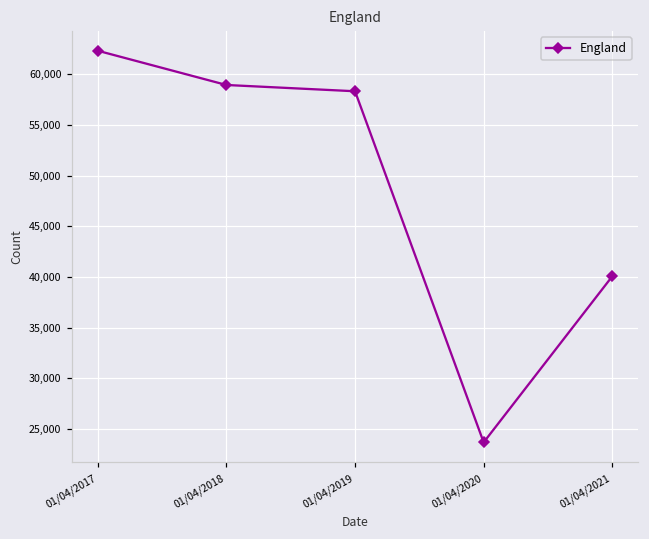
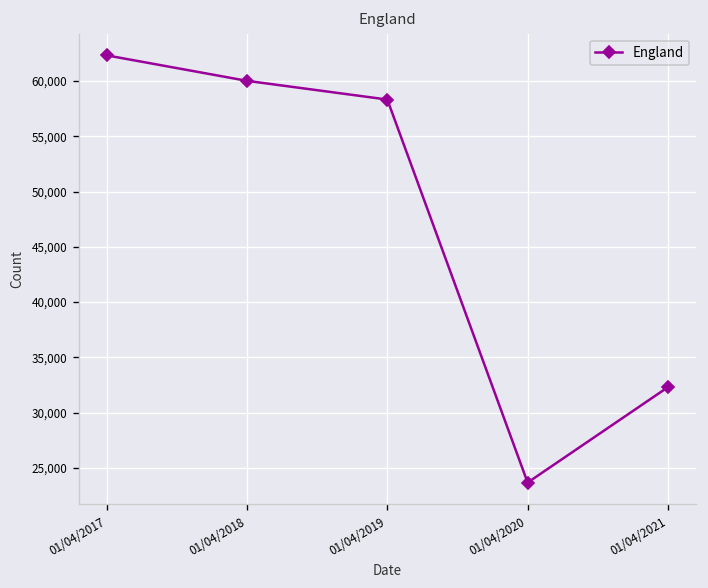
01/04/2018: 59,000 -> 60,000
01/04/2021: 40,000 -> 32,000
